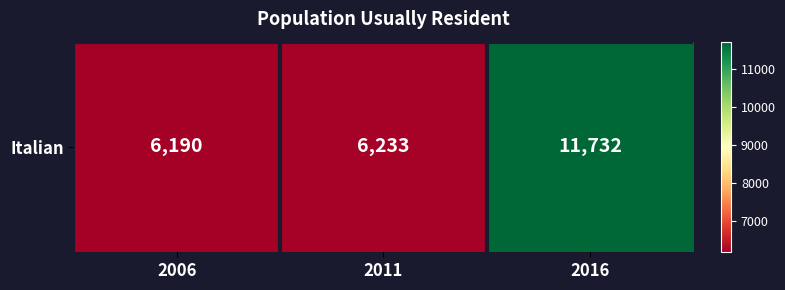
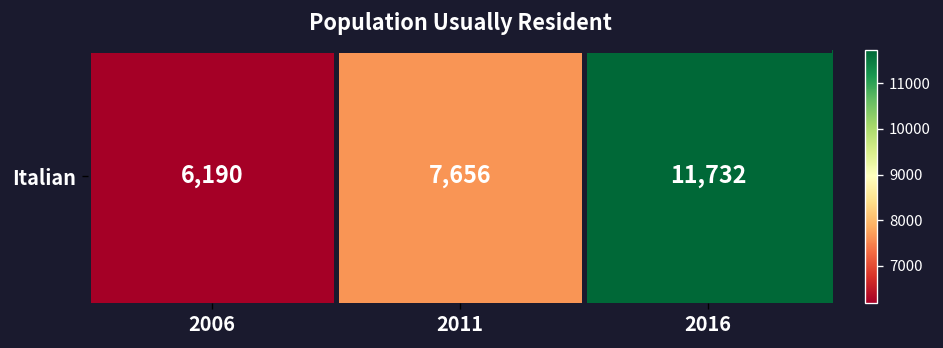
Italian, 2011: 6,233 -> 7,656
